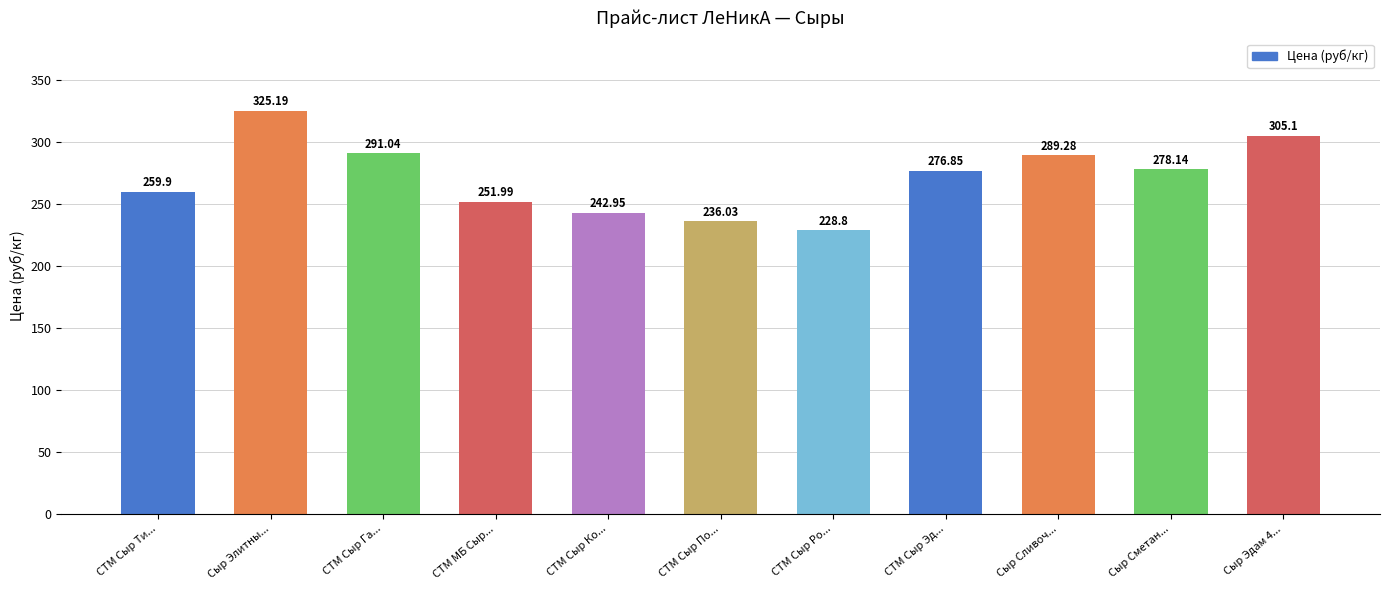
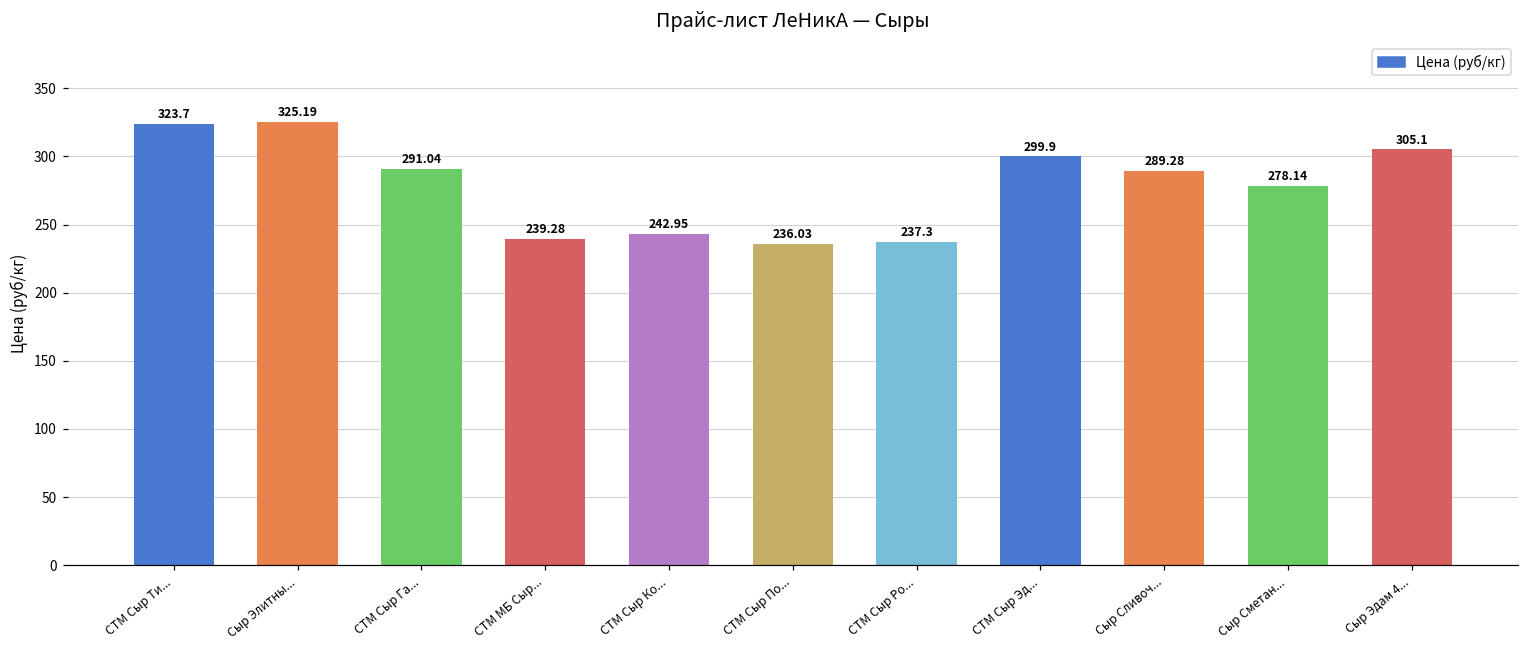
СТМ Сыр Ти...: 259.9 -> 323.7
СТМ МБ Сыр...: 251.99 -> 239.28
СТМ Сыр Ро...: 228.8 -> 237.3
СТМ Сыр Эд...: 276.85 -> 299.9
